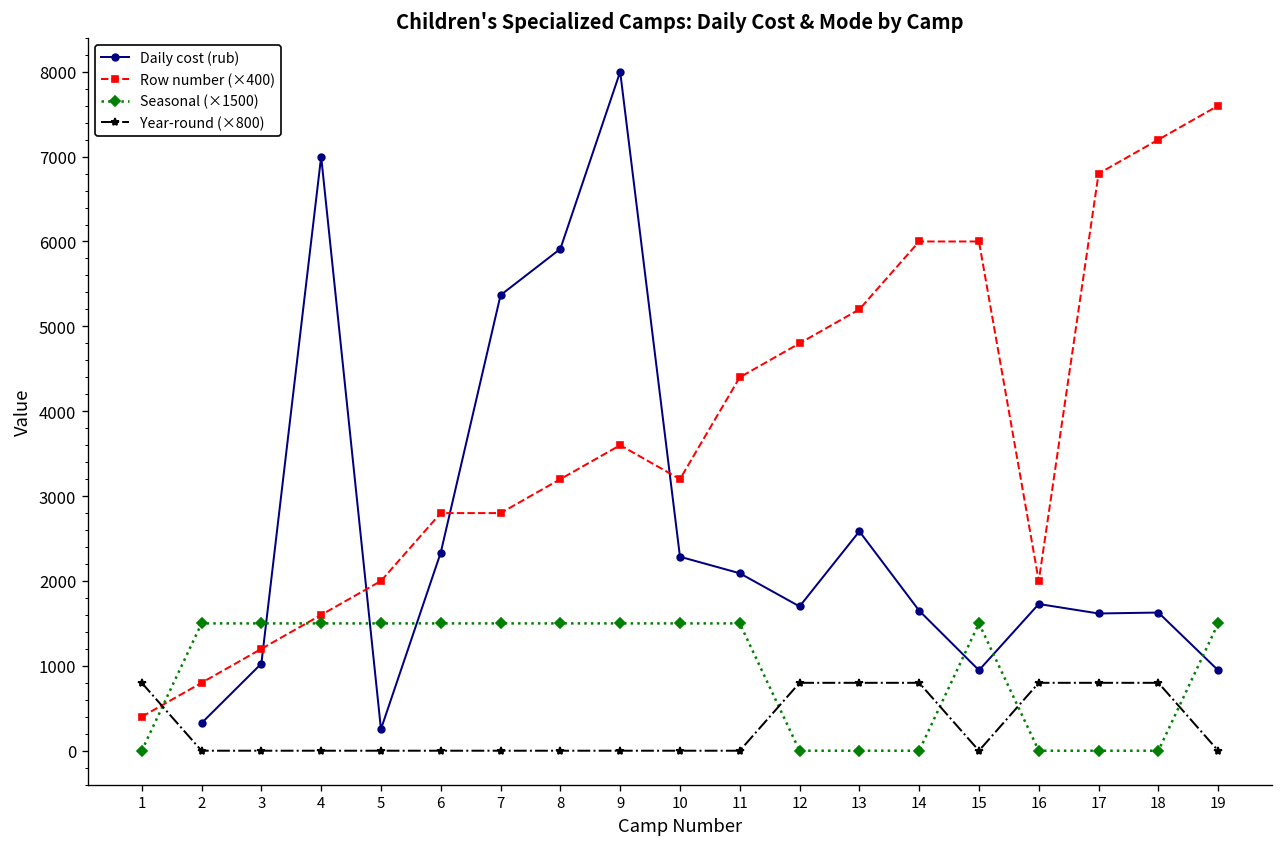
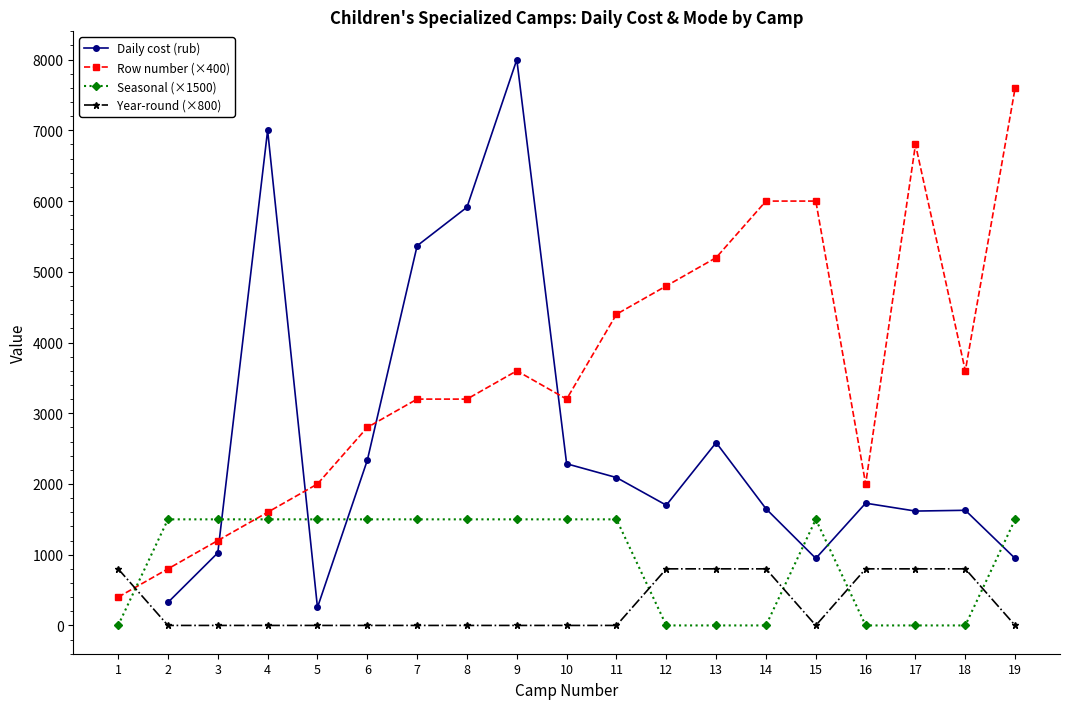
Row number (×400), 7: 2800 -> 3200
Row number (×400), 18: 7200 -> 3600
